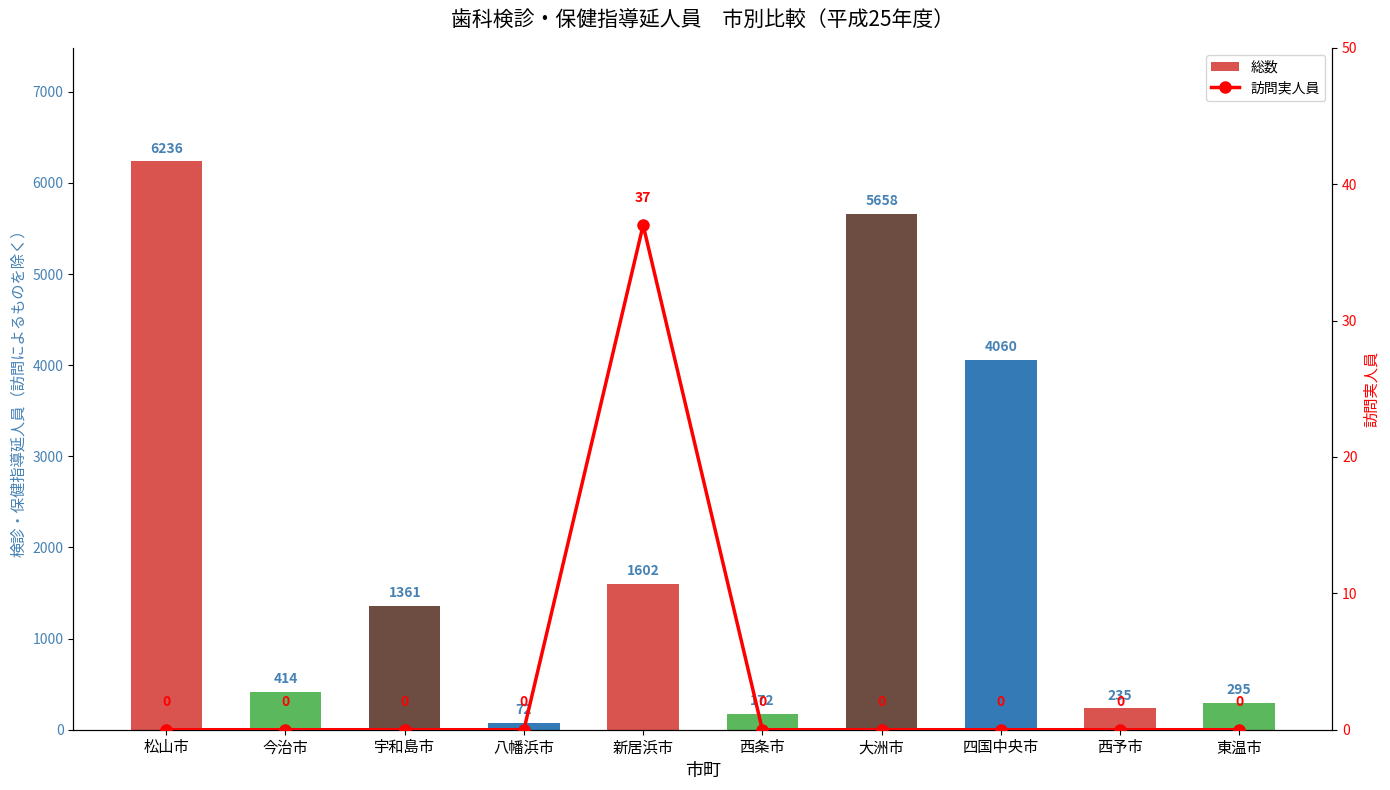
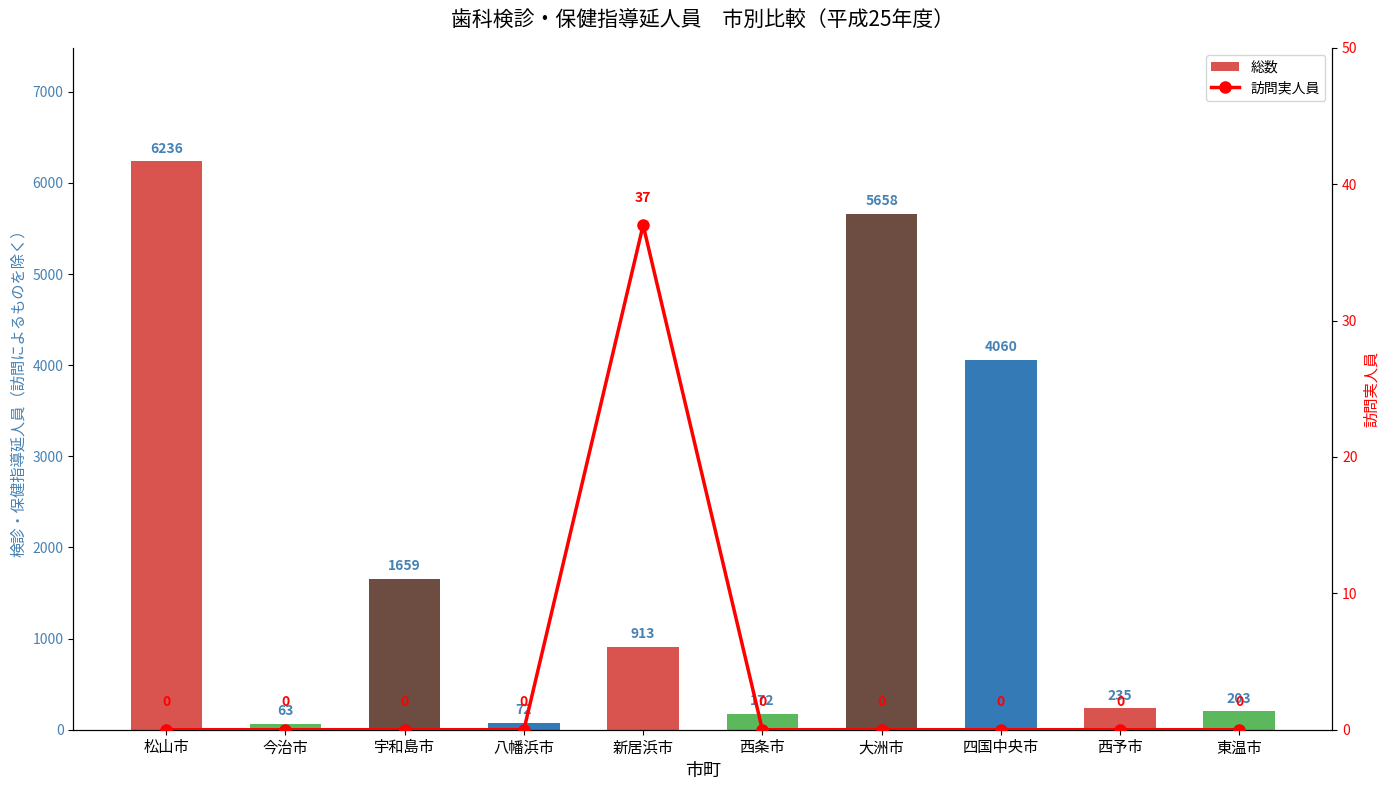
総数, 今治市: 414 -> 63
総数, 宇和島市: 1361 -> 1659
総数, 新居浜市: 1602 -> 913
総数, 東温市: 295 -> 203
